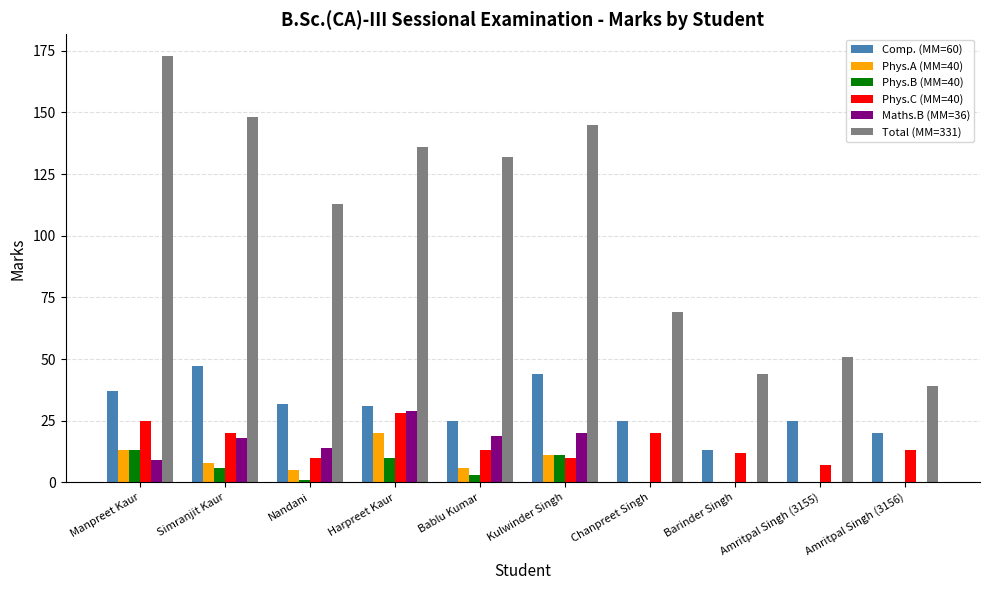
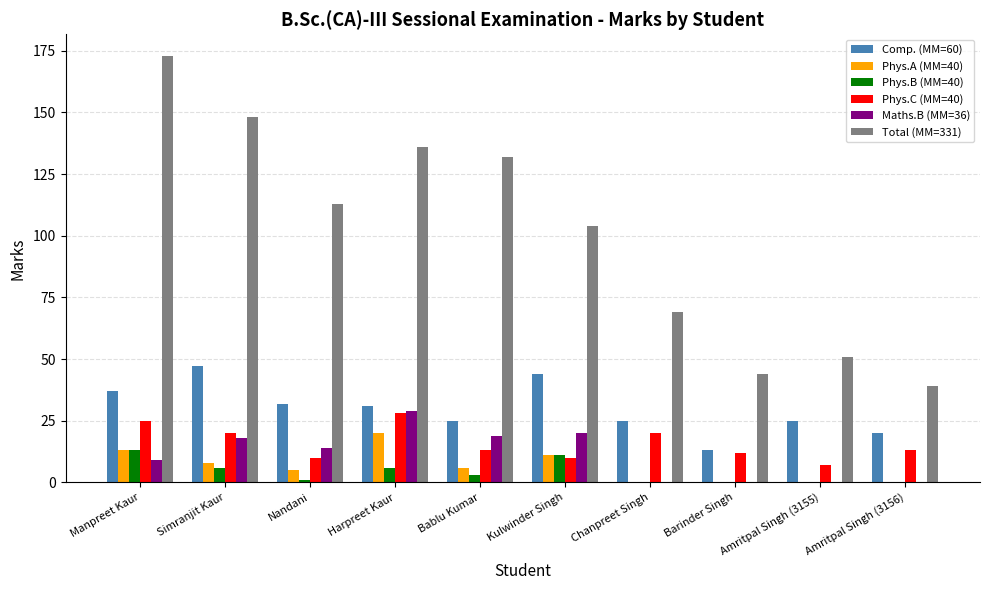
Phys.B (MM=40), Harpreet Kaur: 10 -> 6
Total (MM=331), Kulwinder Singh: 145 -> 104
